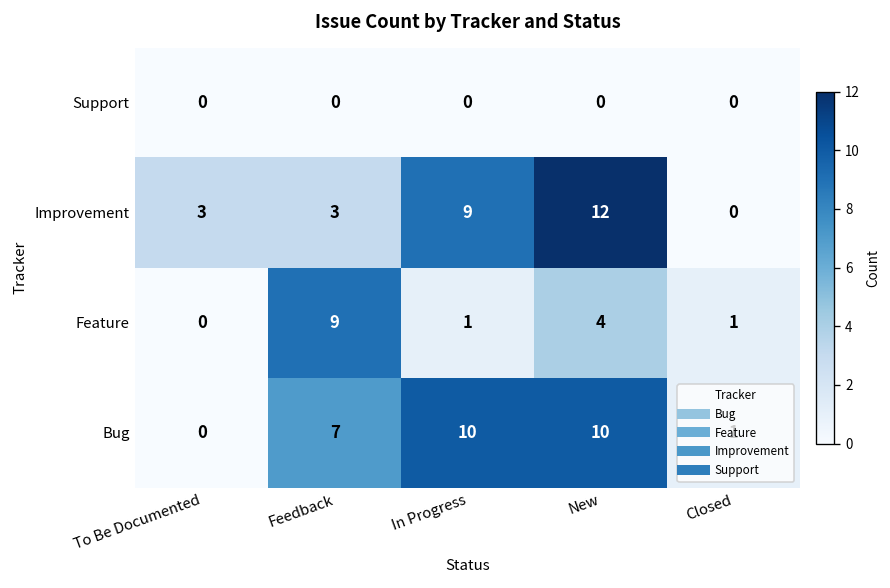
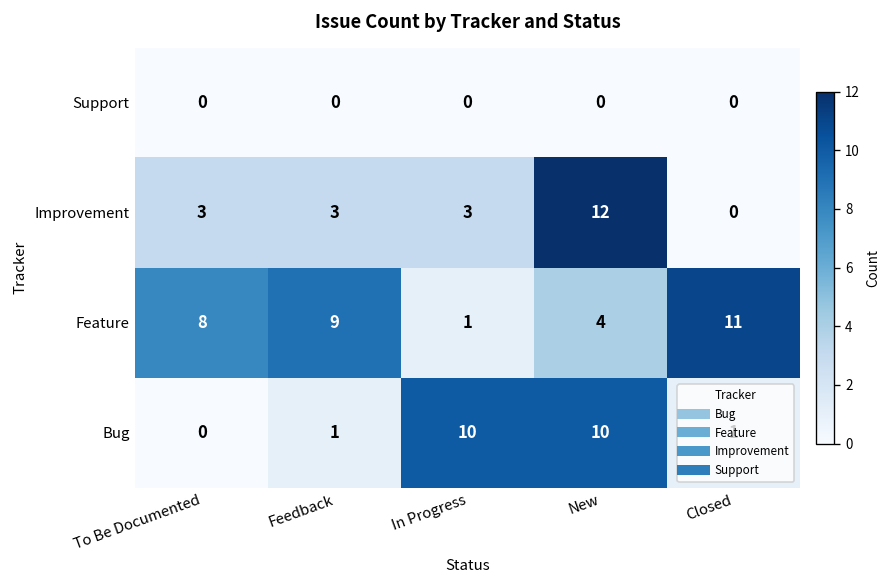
Improvement, In Progress: 9 -> 3
Feature, To Be Documented: 0 -> 8
Feature, Closed: 1 -> 11
Bug, Feedback: 7 -> 1
